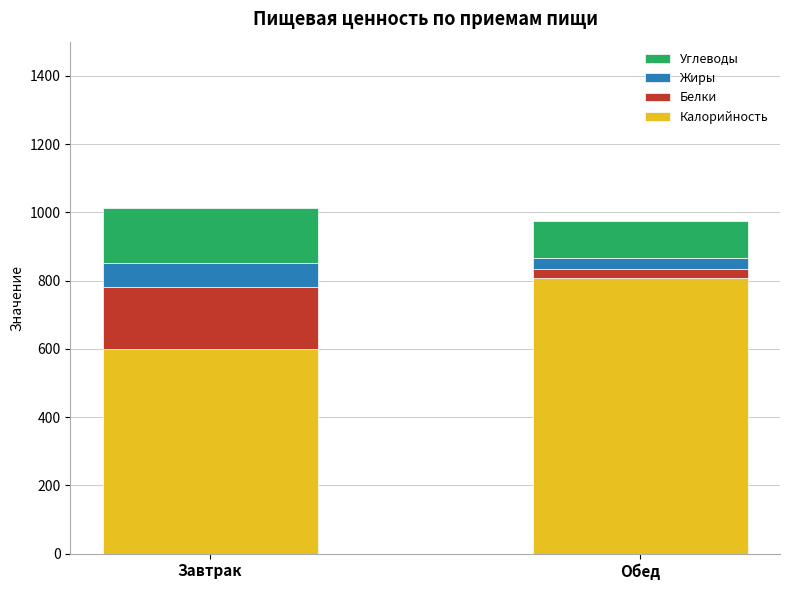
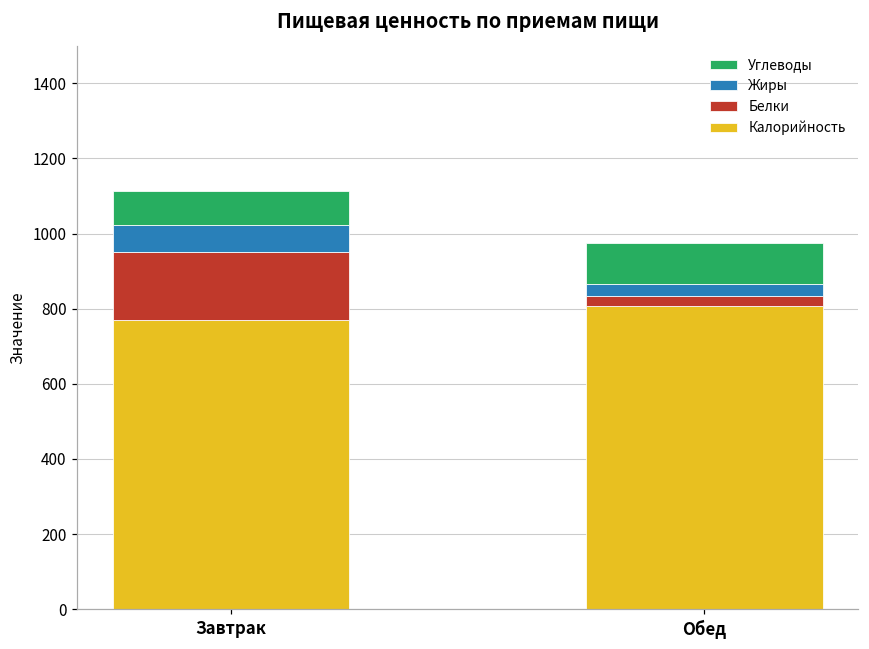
Калорийность, Завтрак: 600 -> 770
Углеводы, Завтрак: 160 -> 90
